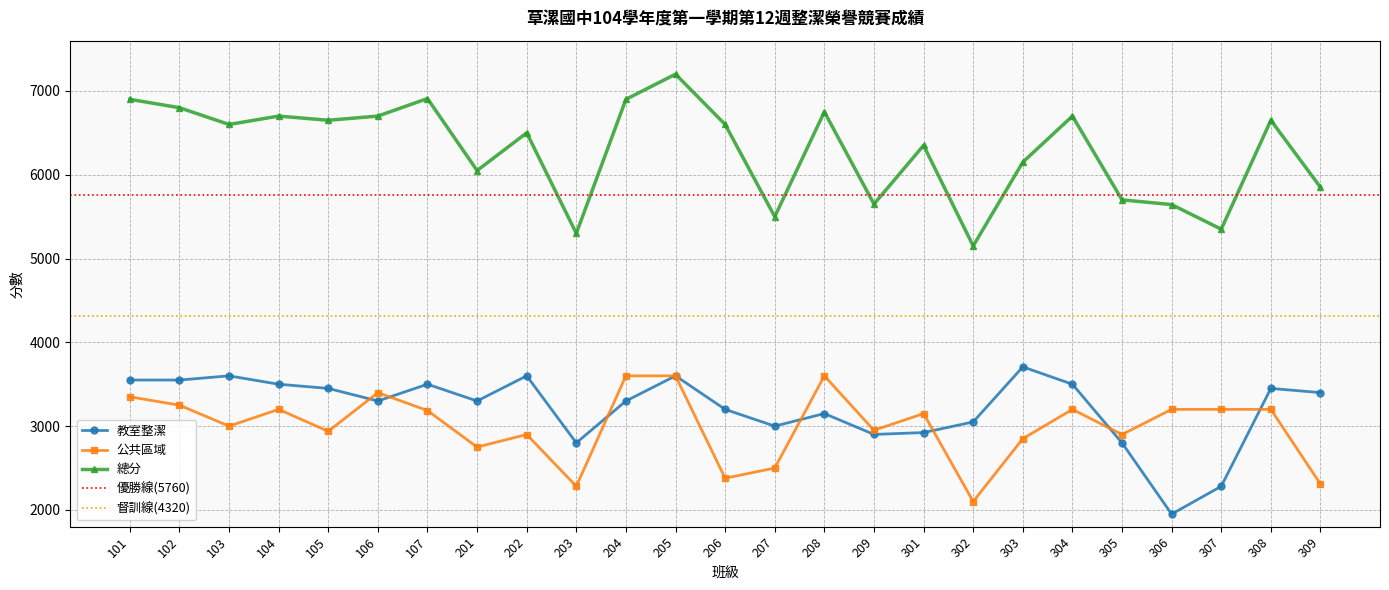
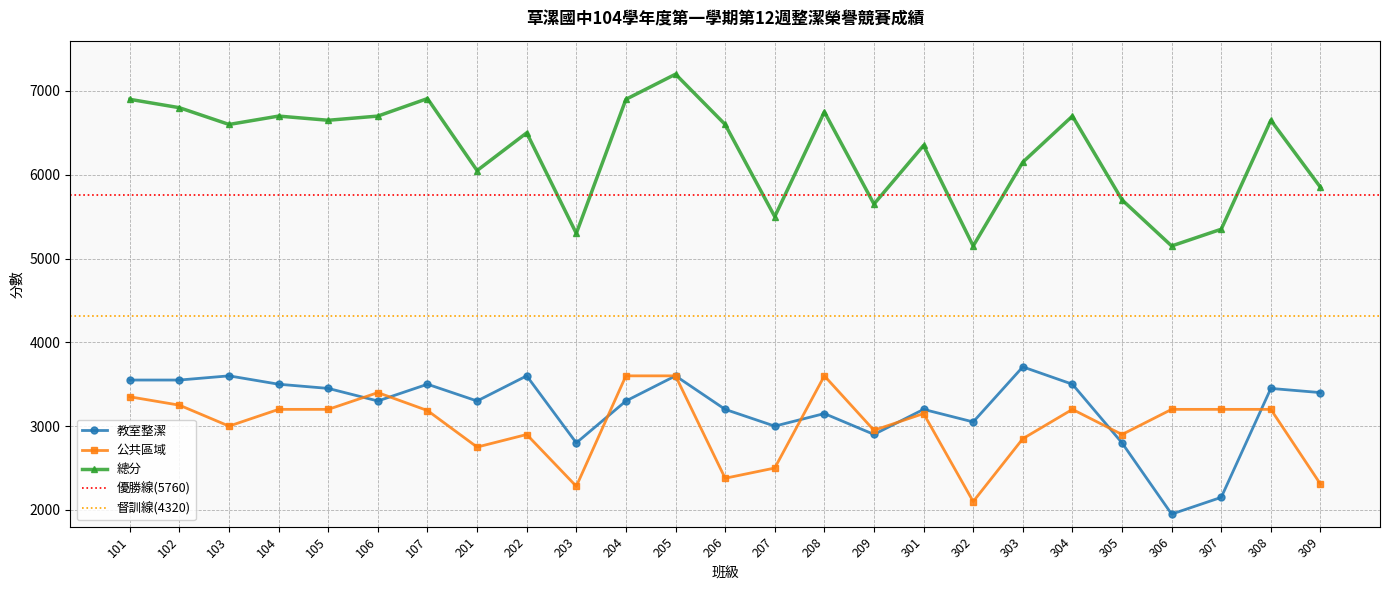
公共區域, 105: 2900 -> 3200
教室整潔, 301: 2900 -> 3200
總分, 306: 5600 -> 5200
教室整潔, 307: 2300 -> 2200
